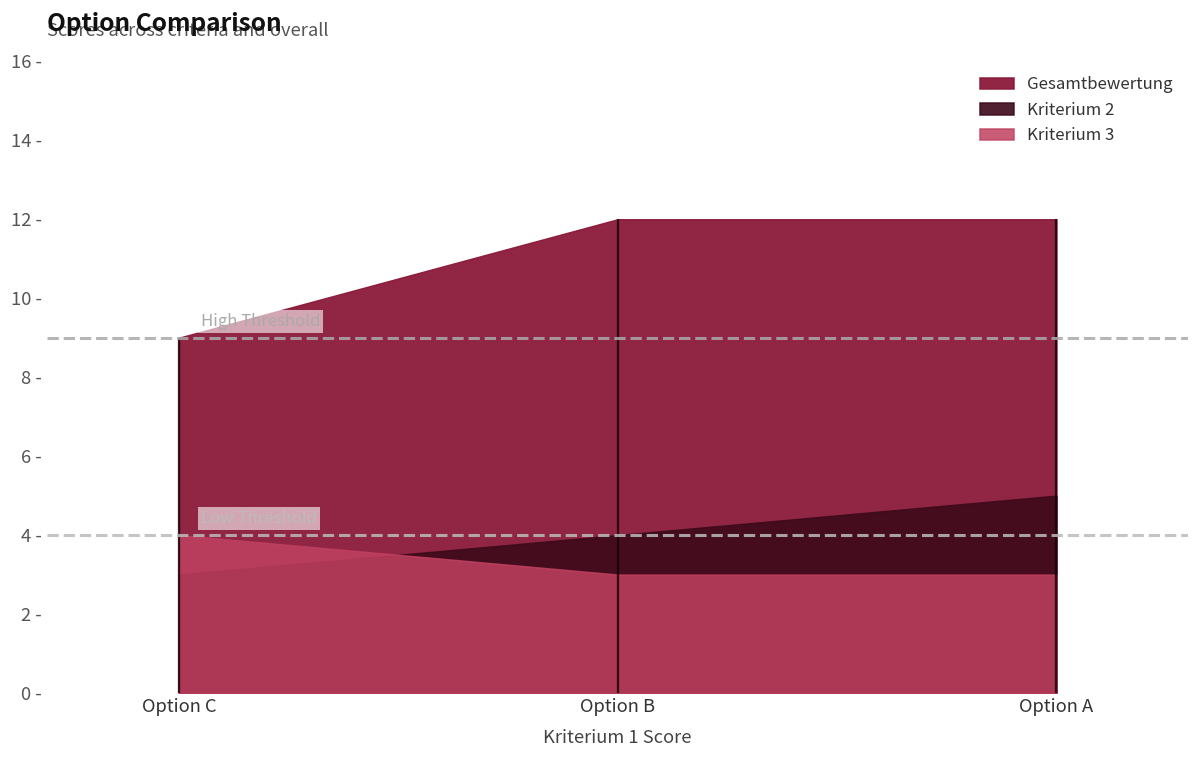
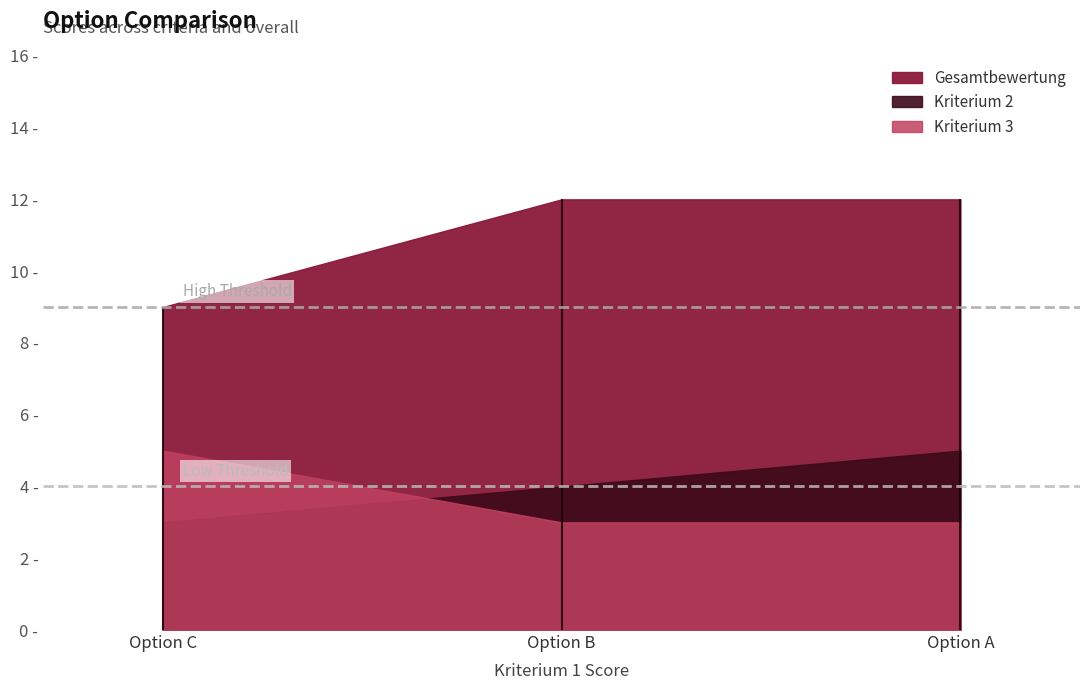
Kriterium 3, Option C: 4 - -> 5 -
